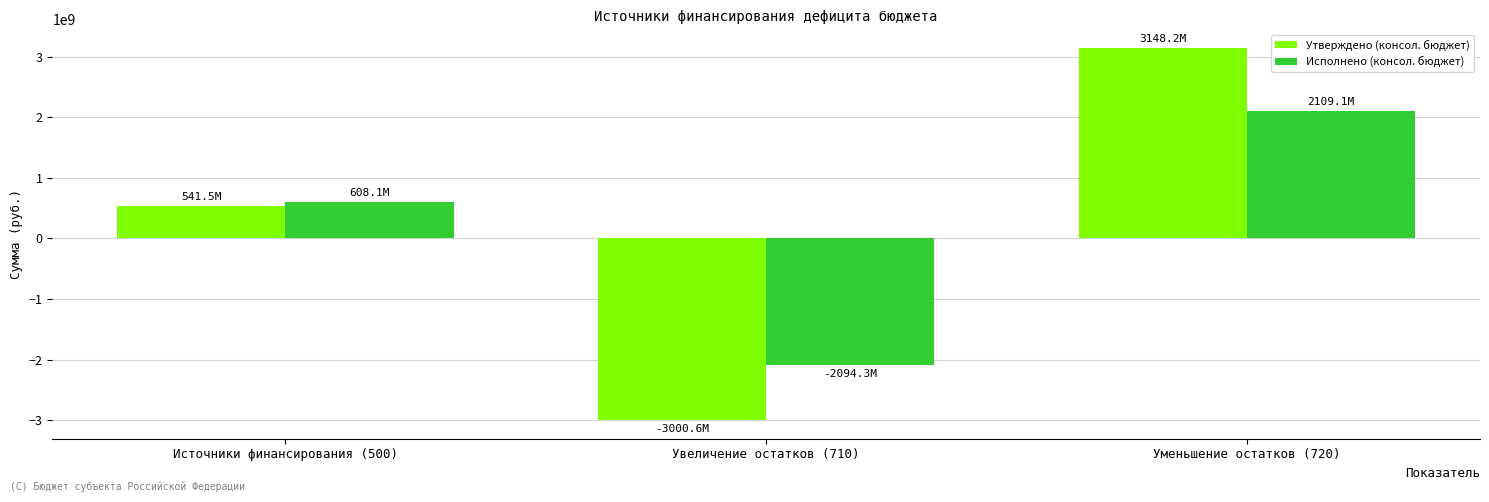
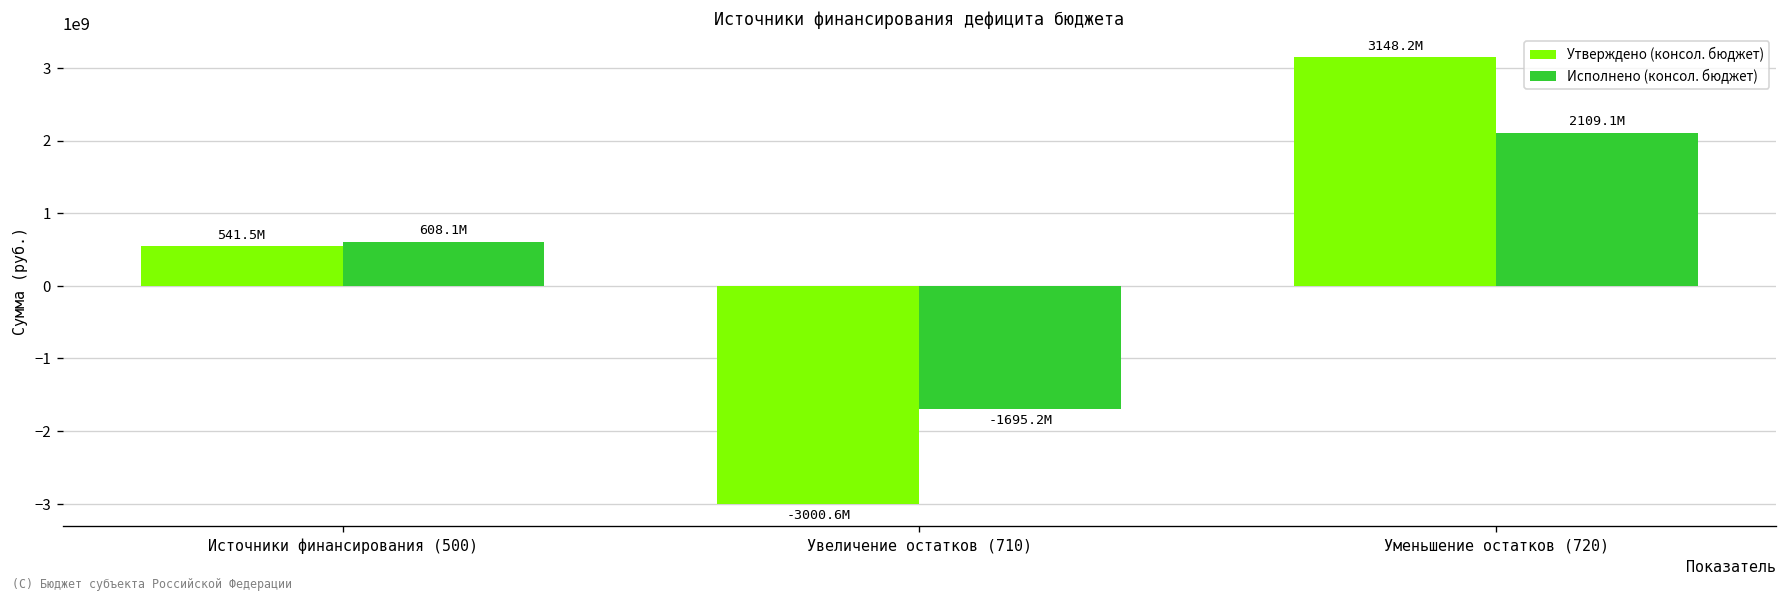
Исполнено (консол. бюджет), Увеличение остатков (710): -2094.3M -> -1695.2M
